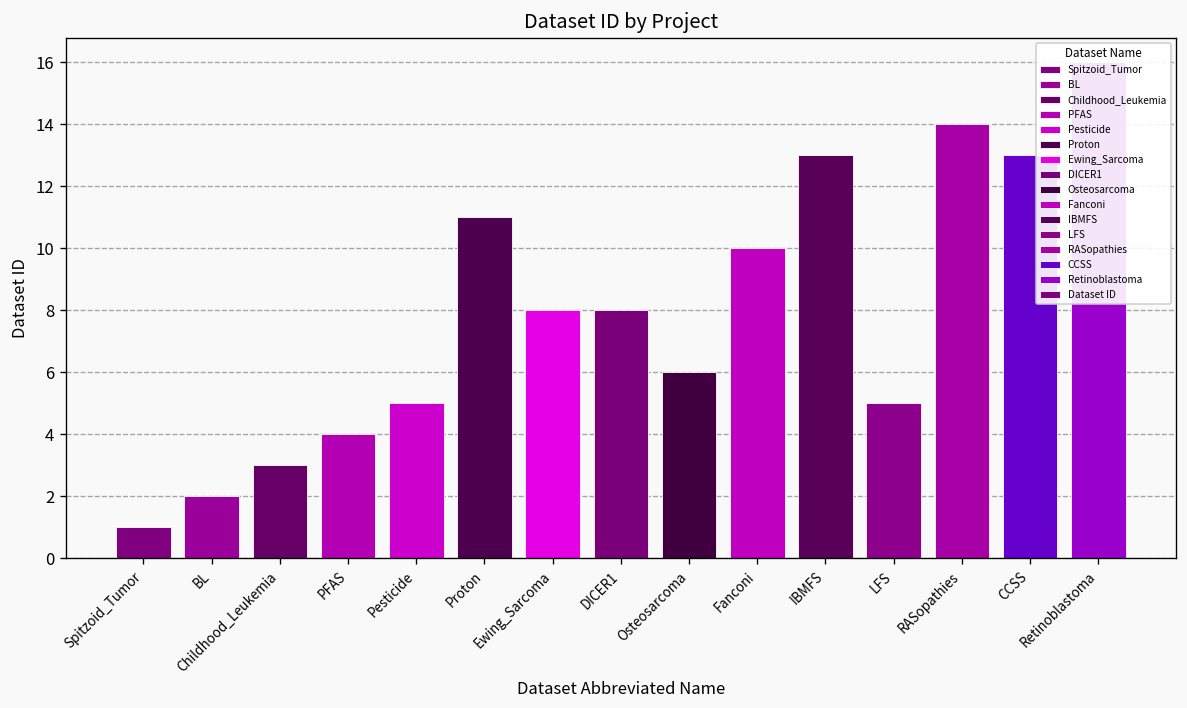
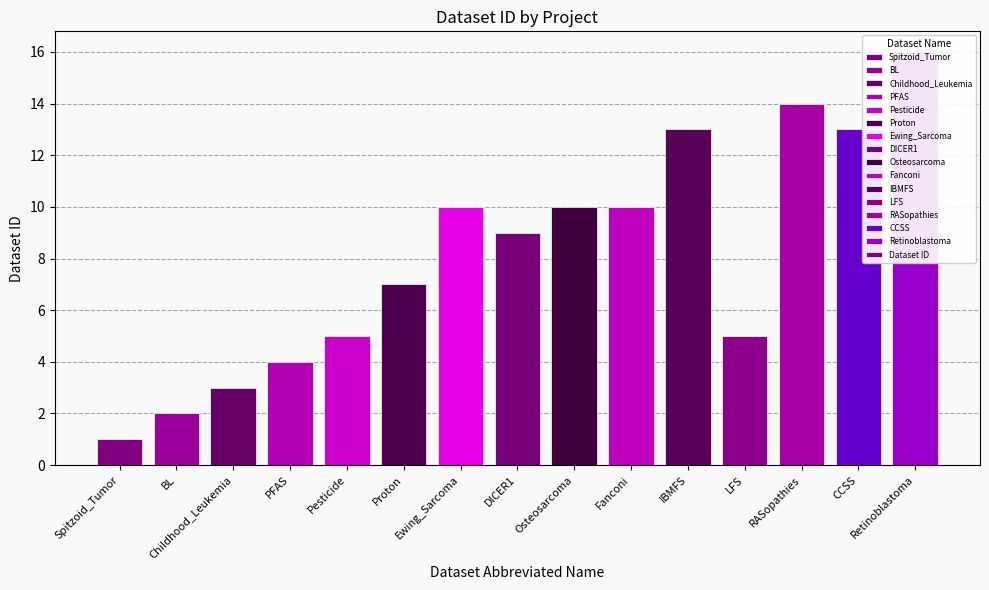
Proton: 11 -> 7
Ewing_Sarcoma: 8 -> 10
DICER1: 8 -> 9
Osteosarcoma: 6 -> 10
